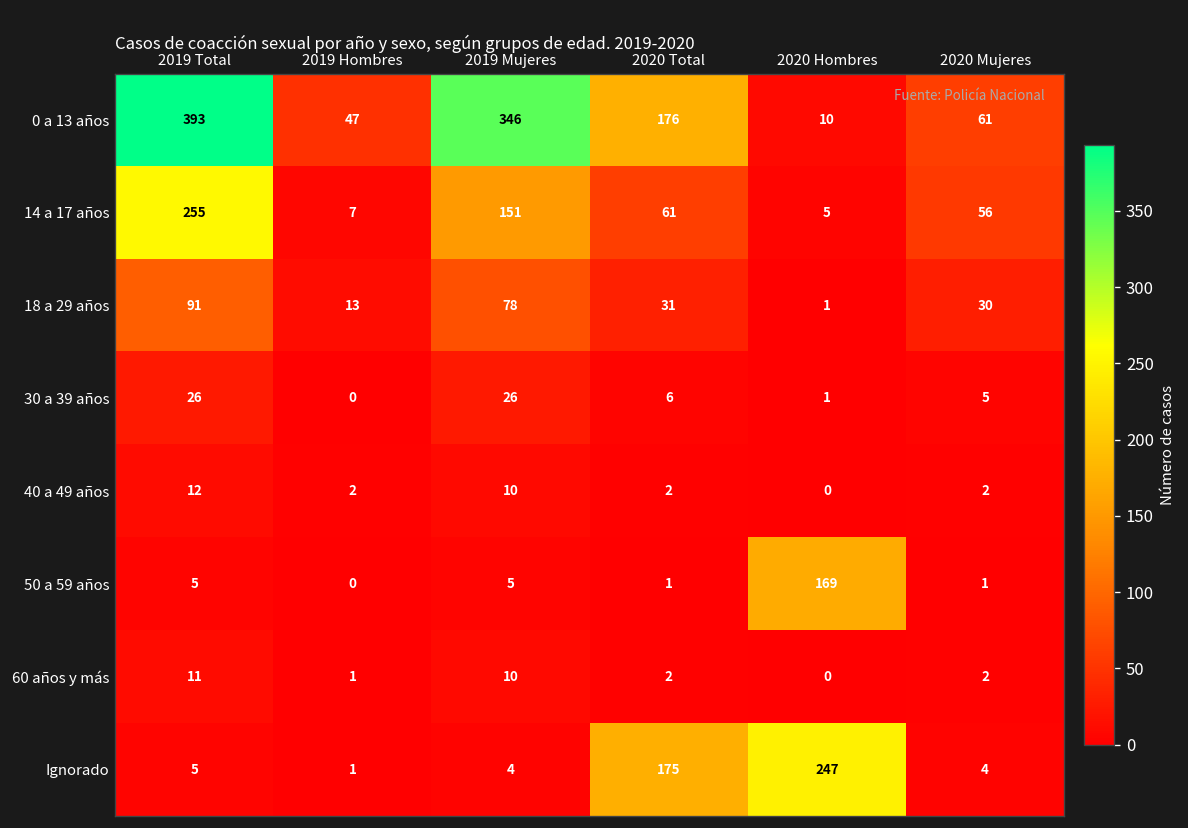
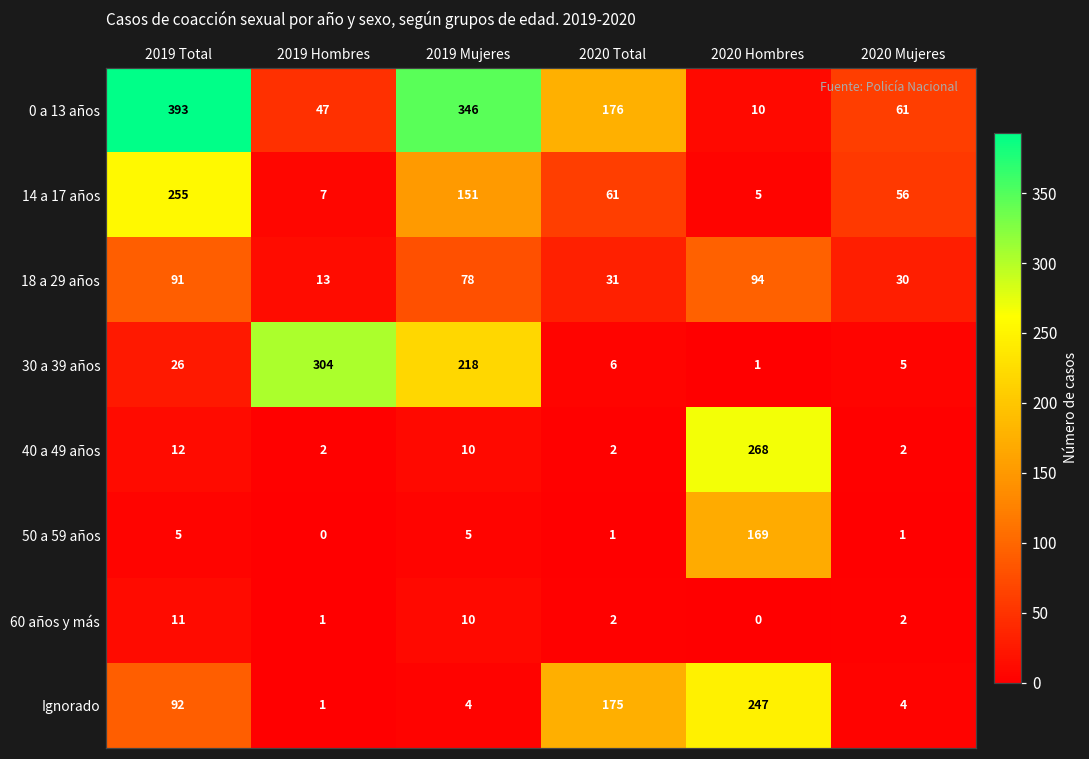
18 a 29 años, 2020 Hombres: 1 -> 94
30 a 39 años, 2019 Hombres: 0 -> 304
30 a 39 años, 2019 Mujeres: 26 -> 218
40 a 49 años, 2020 Hombres: 0 -> 268
Ignorado, 2019 Total: 5 -> 92
